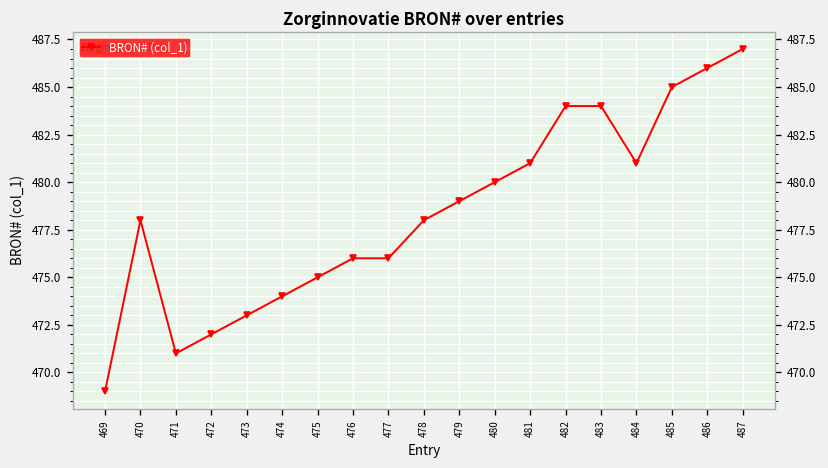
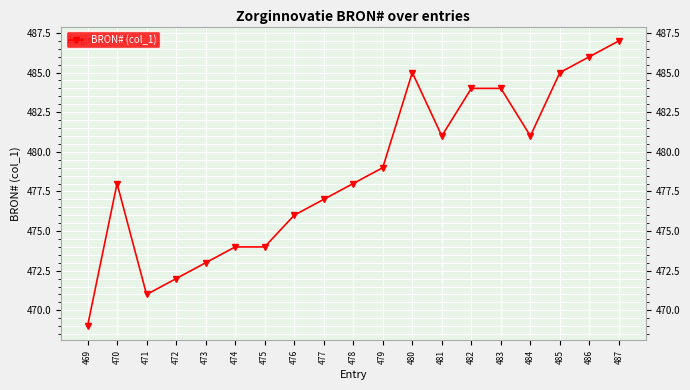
475: 475 -> 474
477: 476 -> 477
480: 480 -> 485
